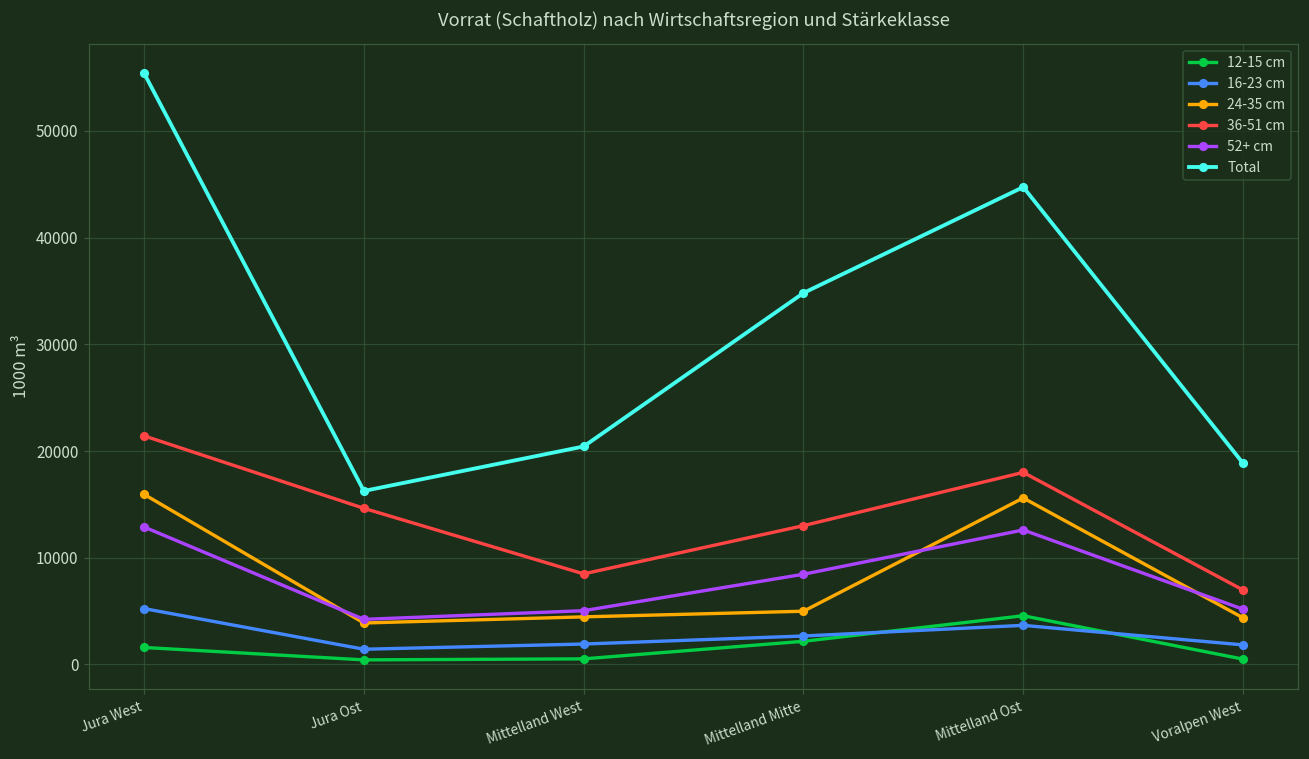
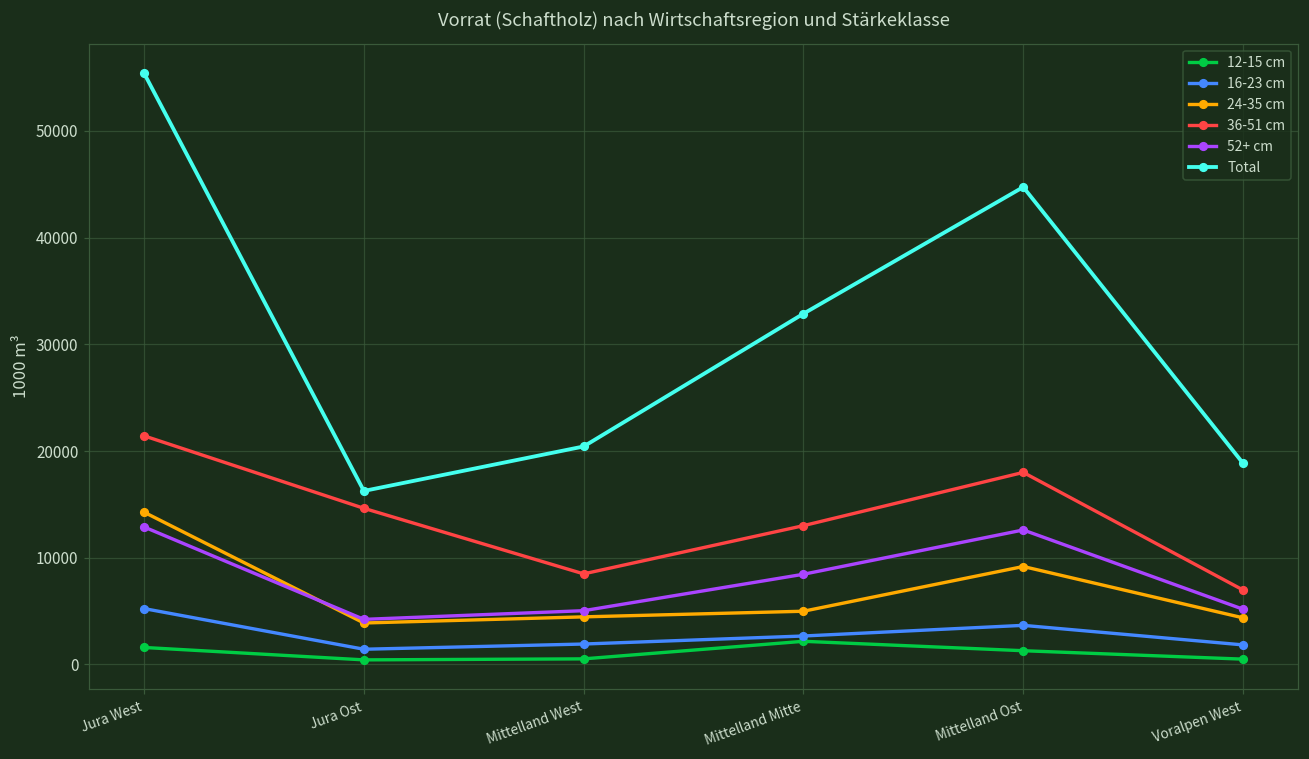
24-35 cm, Jura West: 16000 -> 14000
Total, Mittelland Mitte: 35000 -> 33000
12-15 cm, Mittelland Ost: 5000 -> 1000
24-35 cm, Mittelland Ost: 16000 -> 9000
